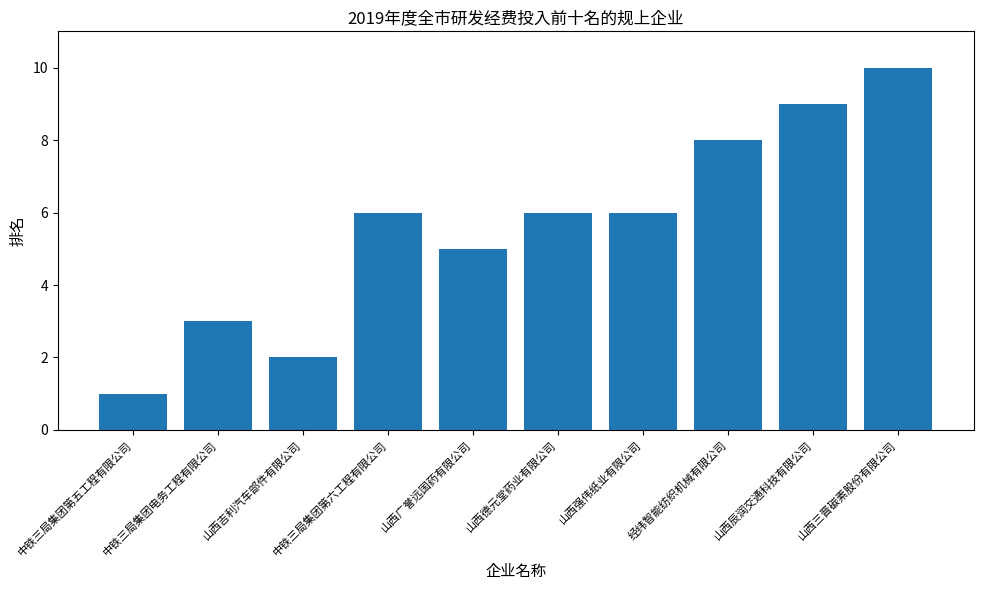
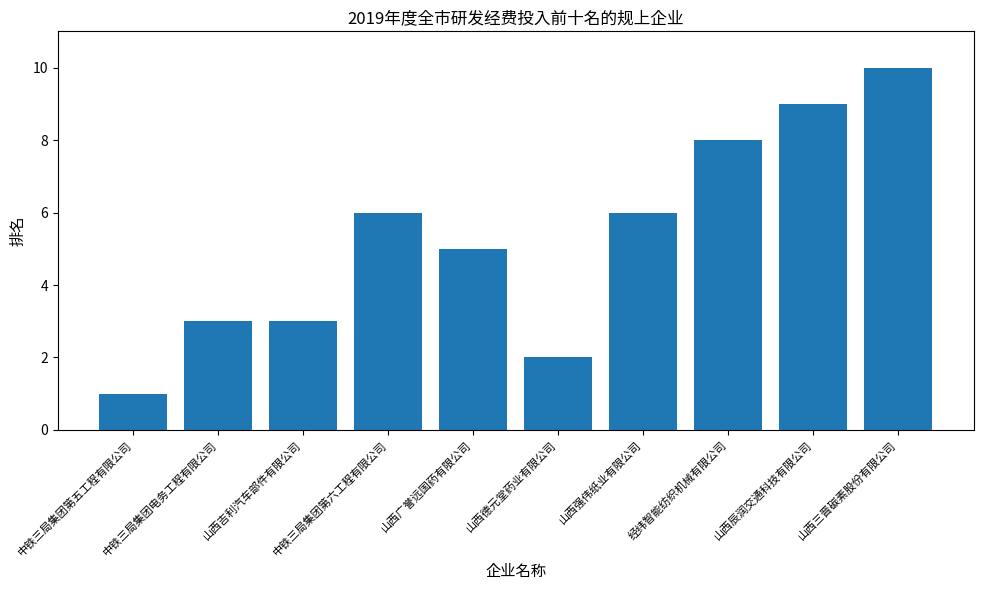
山西吉利汽车部件有限公司: 2 -> 3
山西德元堂药业有限公司: 6 -> 2
